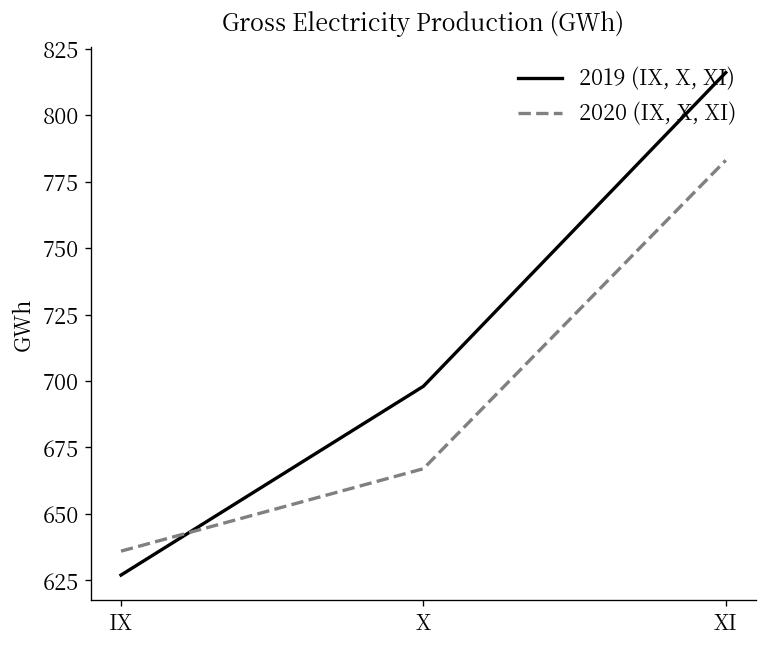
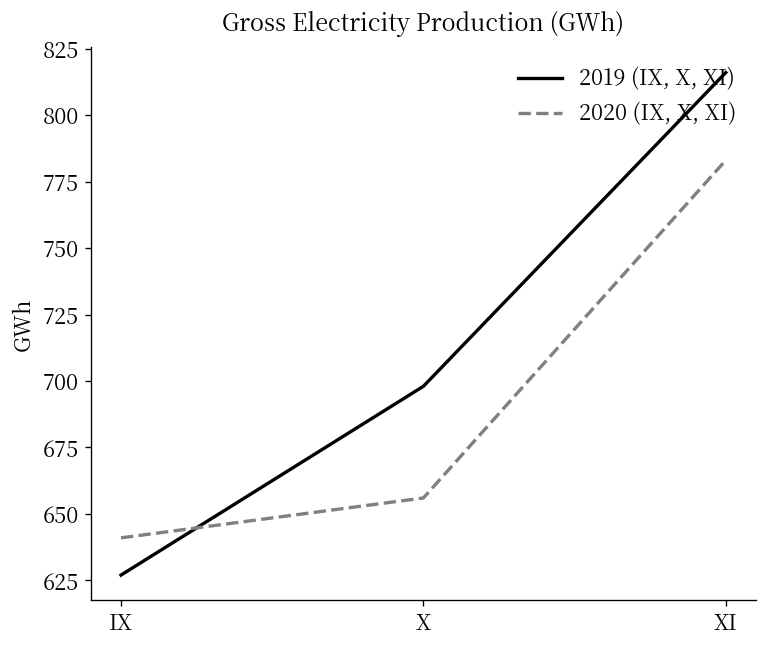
2020 (IX, X, XI), IX: 636 -> 641
2020 (IX, X, XI), X: 667 -> 656
